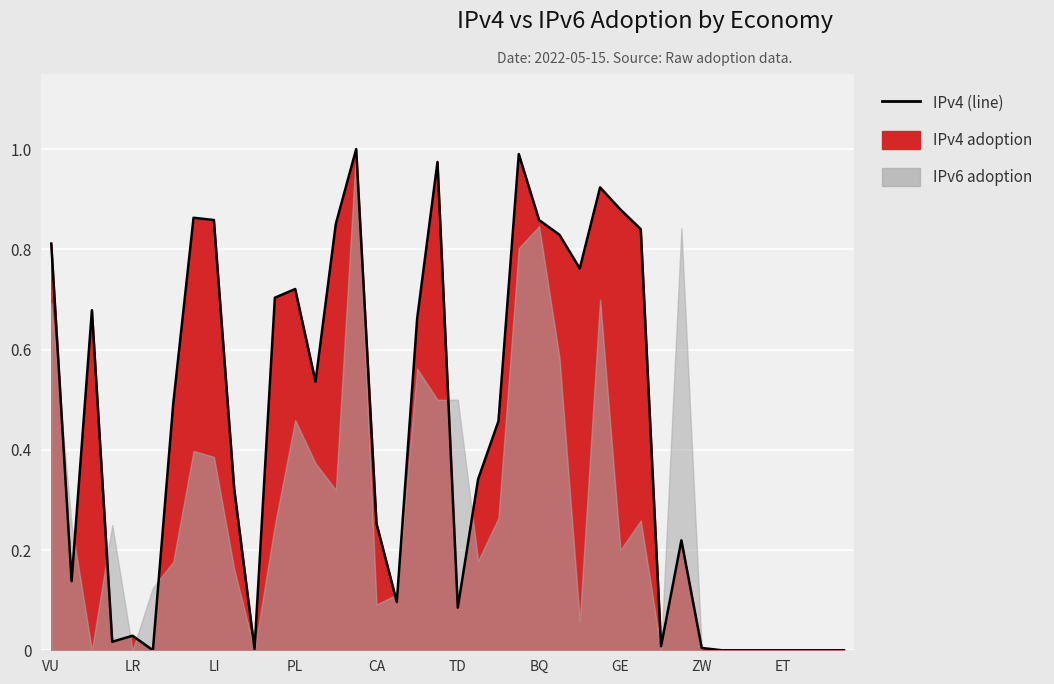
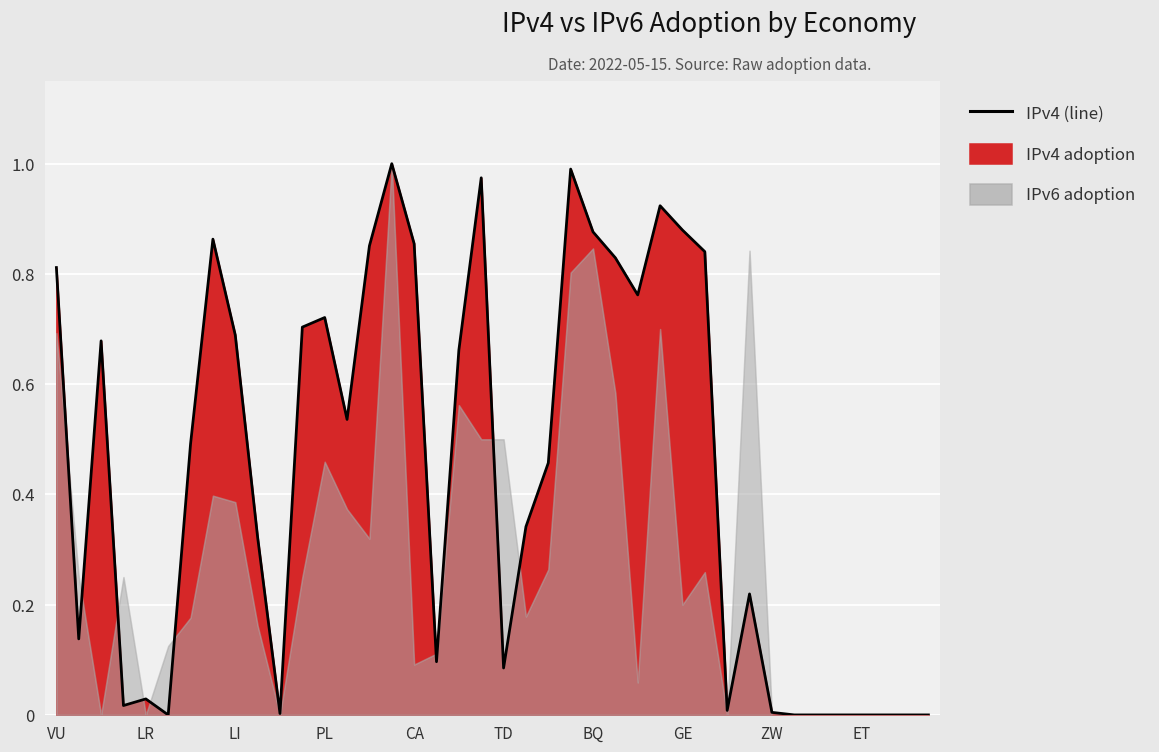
IPv4 adoption, LI: 0.86 -> 0.69
IPv4 adoption, CA: 0.25 -> 0.85
IPv4 adoption, BQ: 0.86 -> 0.88
